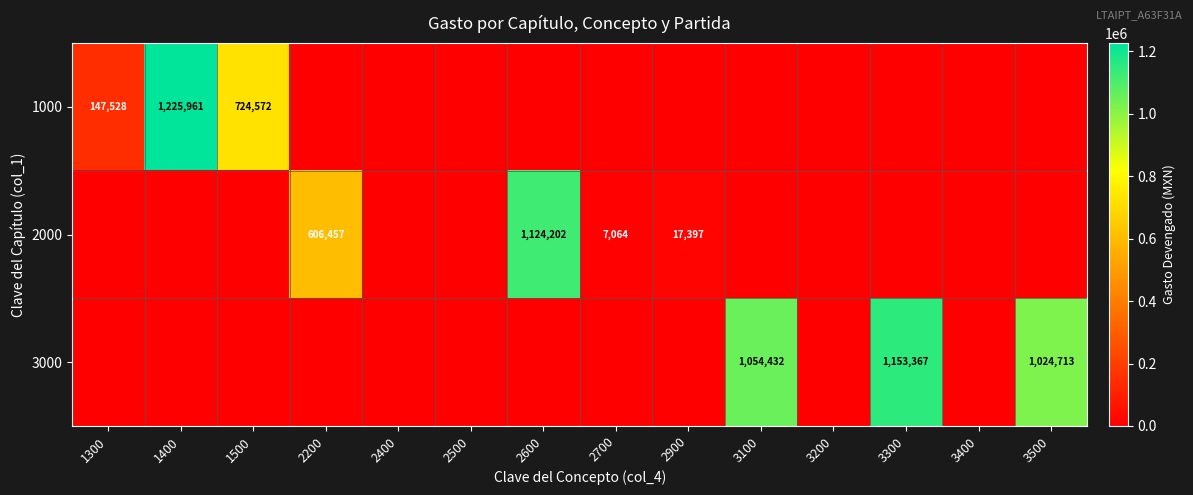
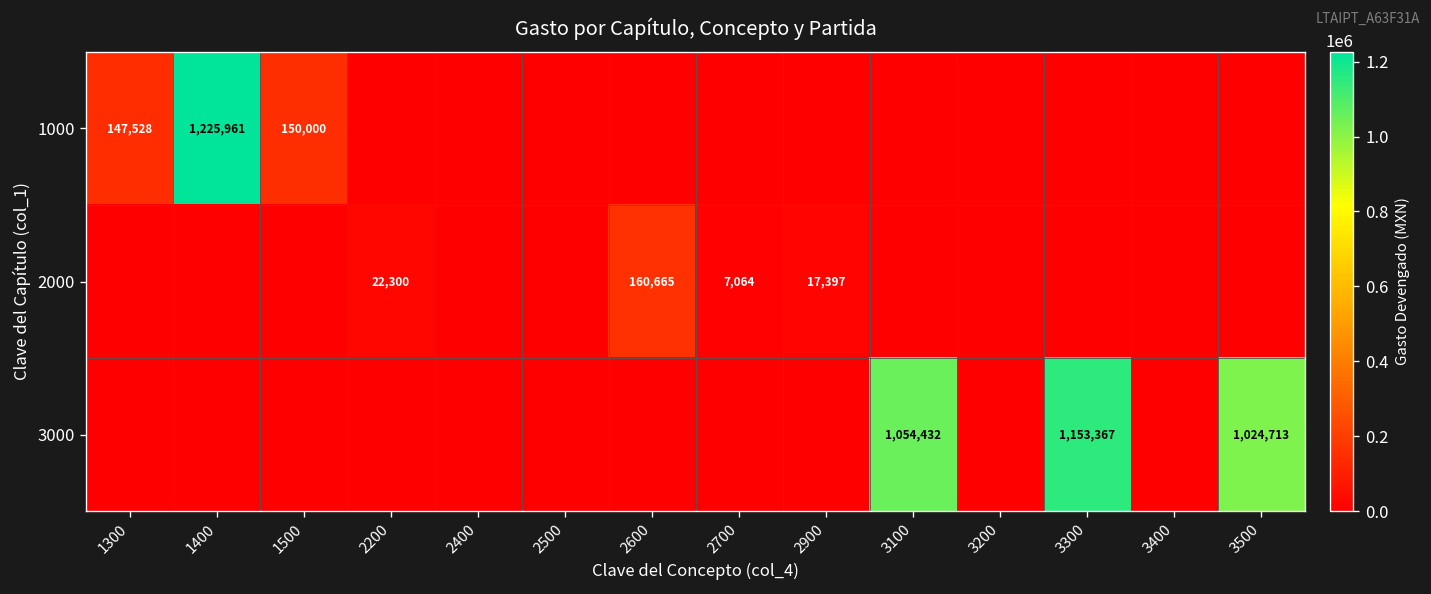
1000, 1500: 724,572 -> 150,000
2000, 2200: 606,457 -> 22,300
2000, 2600: 1,124,202 -> 160,665
